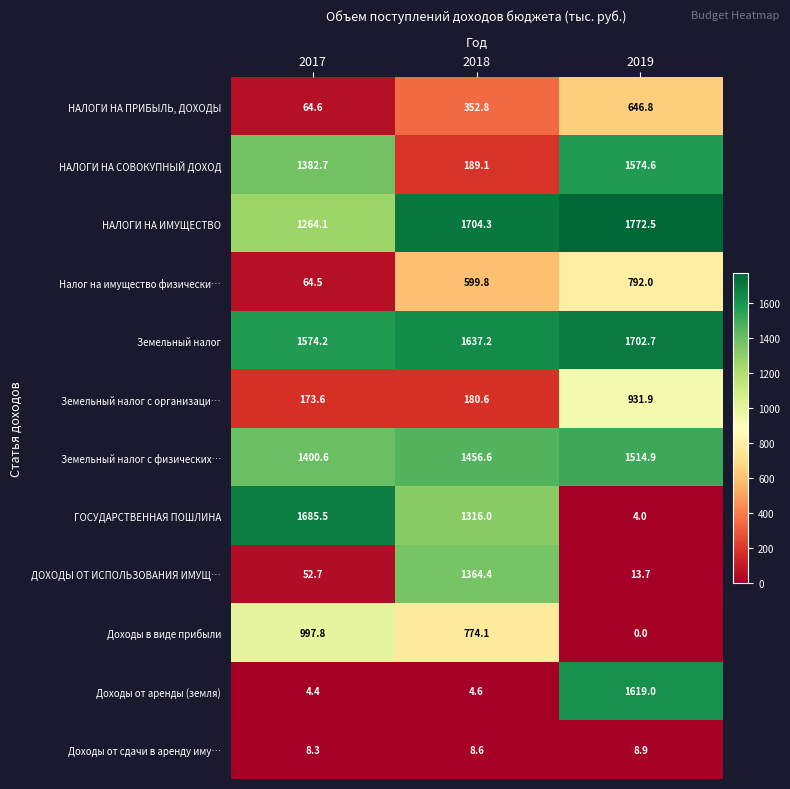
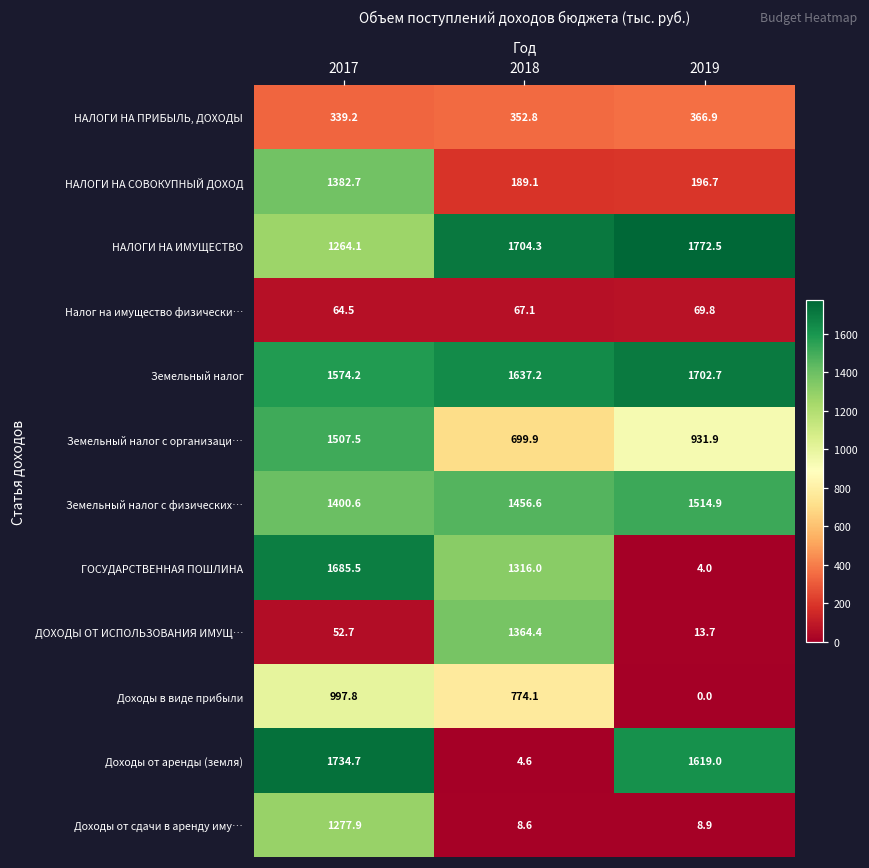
НАЛОГИ НА ПРИБЫЛЬ, ДОХОДЫ, 2017: 64.6 -> 339.2
НАЛОГИ НА ПРИБЫЛЬ, ДОХОДЫ, 2019: 646.8 -> 366.9
НАЛОГИ НА СОВОКУПНЫЙ ДОХОД, 2019: 1574.6 -> 196.7
Налог на имущество физически…, 2018: 599.8 -> 67.1
Налог на имущество физически…, 2019: 792.0 -> 69.8
Земельный налог с организаци…, 2017: 173.6 -> 1507.5
Земельный налог с организаци…, 2018: 180.6 -> 699.9
Доходы от аренды (земля), 2017: 4.4 -> 1734.7
Доходы от сдачи в аренду иму…, 2017: 8.3 -> 1277.9
